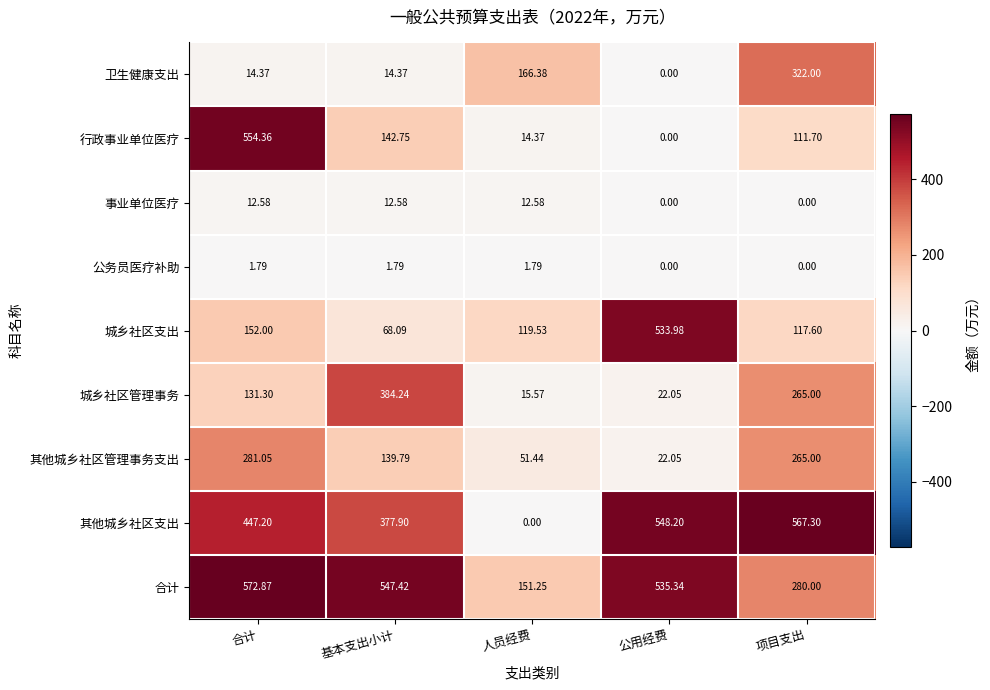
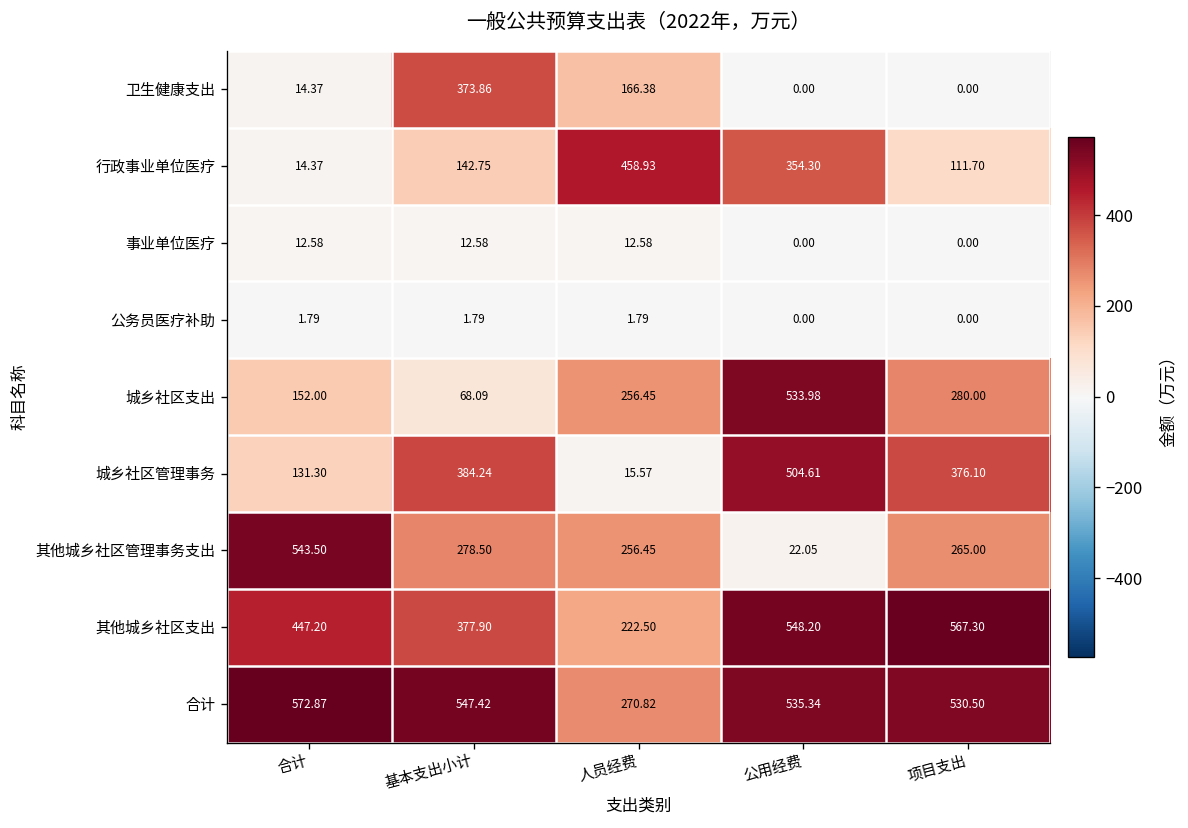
卫生健康支出, 基本支出小计: 14.37 -> 373.86
卫生健康支出, 项目支出: 322.00 -> 0.00
行政事业单位医疗, 合计: 554.36 -> 14.37
行政事业单位医疗, 人员经费: 14.37 -> 458.93
行政事业单位医疗, 公用经费: 0.00 -> 354.30
城乡社区支出, 人员经费: 119.53 -> 256.45
城乡社区支出, 项目支出: 117.60 -> 280.00
城乡社区管理事务, 公用经费: 22.05 -> 504.61
城乡社区管理事务, 项目支出: 265.00 -> 376.10
其他城乡社区管理事务支出, 合计: 281.05 -> 543.50
其他城乡社区管理事务支出, 基本支出小计: 139.79 -> 278.50
其他城乡社区管理事务支出, 人员经费: 51.44 -> 256.45
其他城乡社区支出, 人员经费: 0.00 -> 222.50
合计, 人员经费: 151.25 -> 270.82
合计, 项目支出: 280.00 -> 530.50
